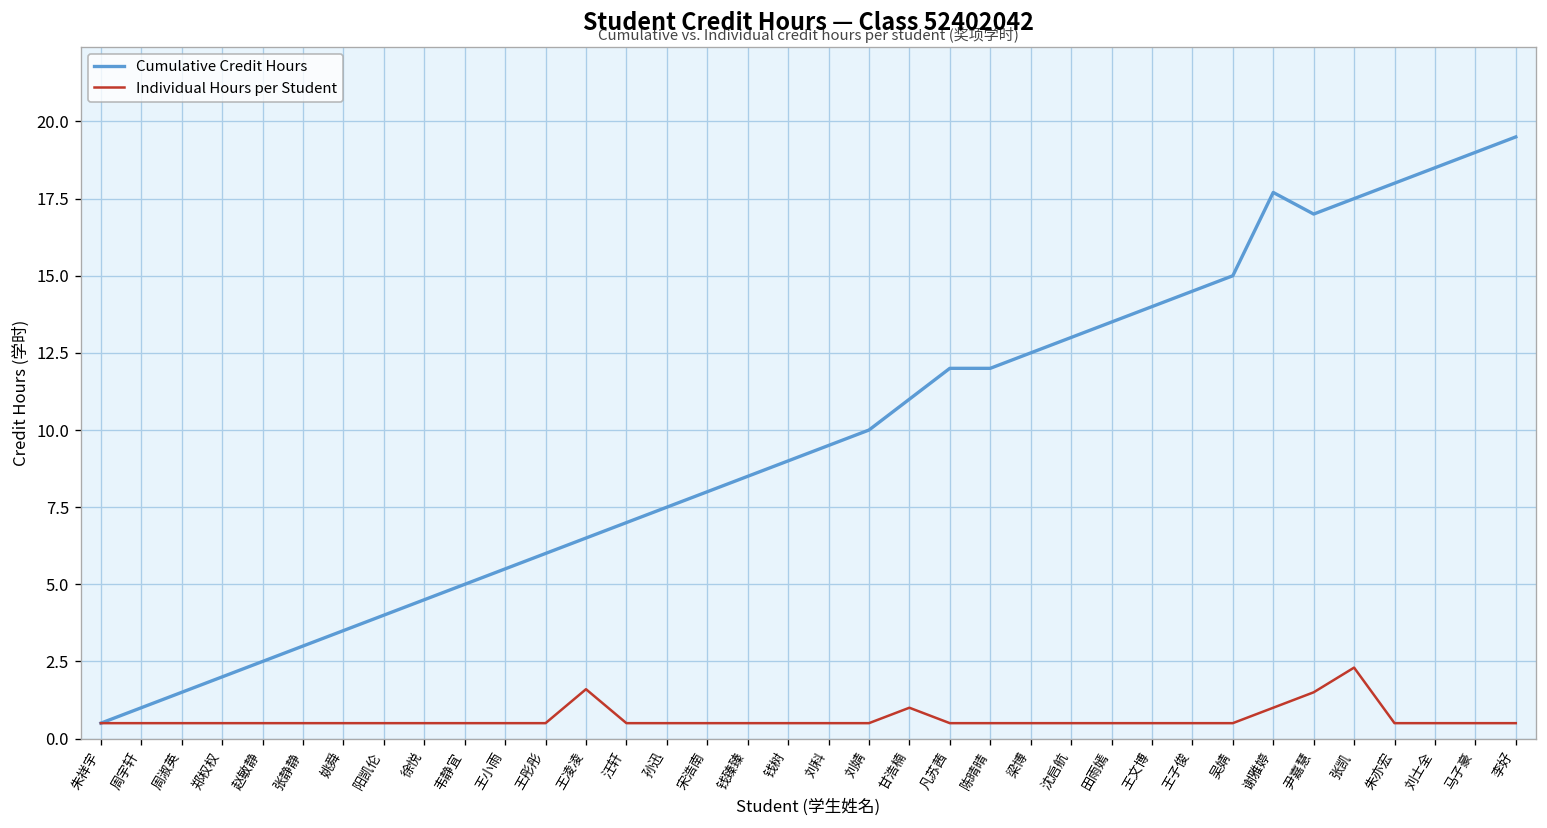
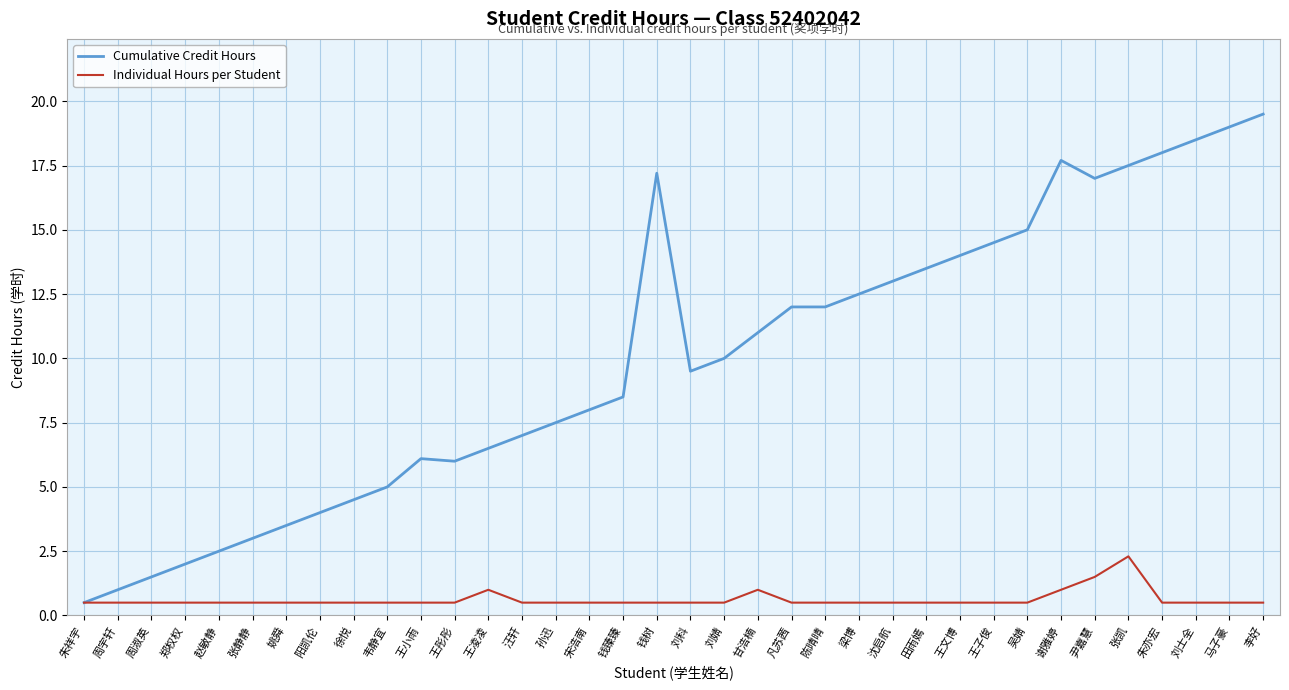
Cumulative Credit Hours, 王小雨: 5.5 -> 6.1
Individual Hours per Student, 王凌凌: 1.6 -> 1.0
Cumulative Credit Hours, 钱树: 9.0 -> 17.2
